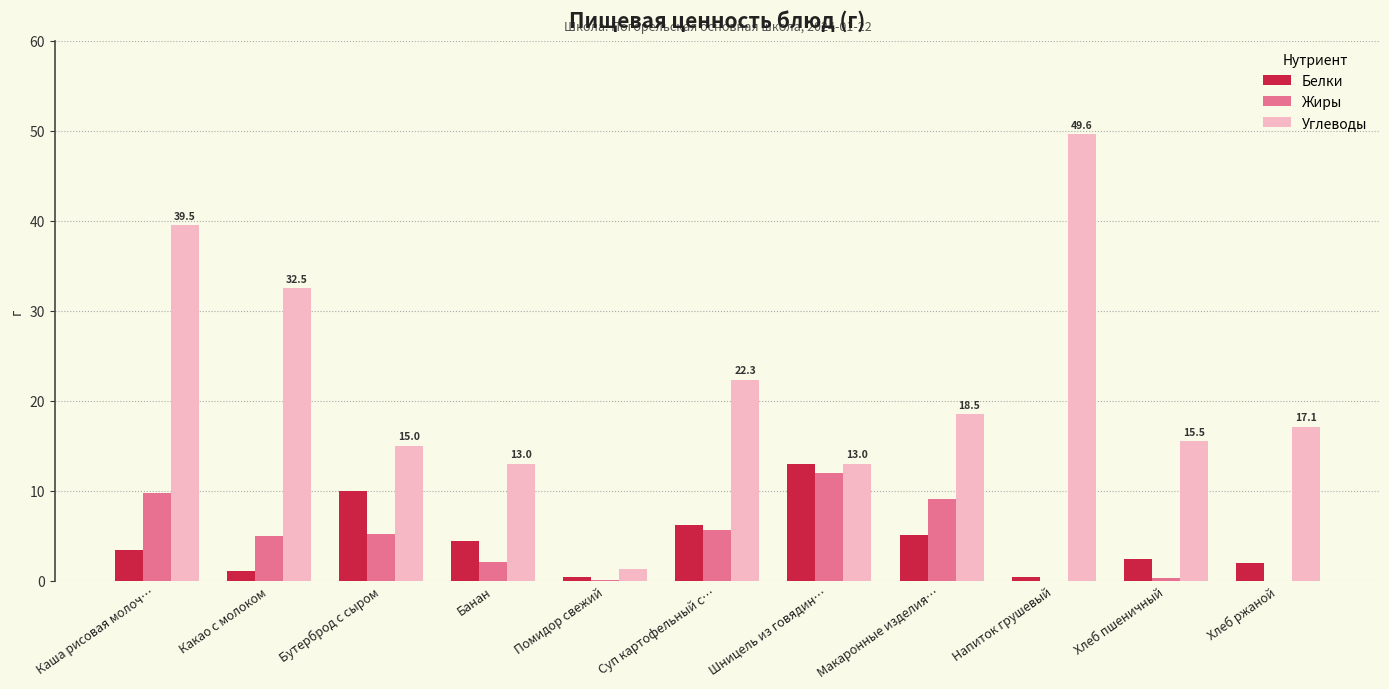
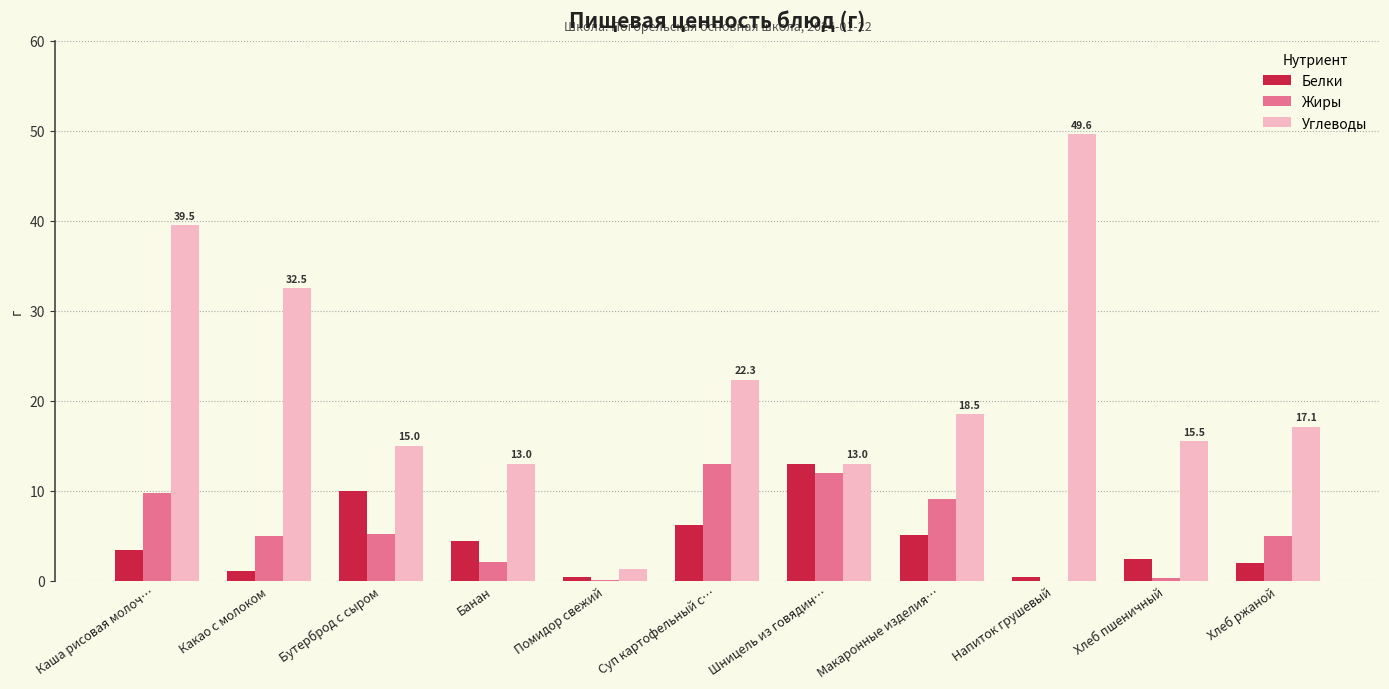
Жиры, Суп картофельный с…: 6 -> 13
Жиры, Хлеб ржаной: 0 -> 5
